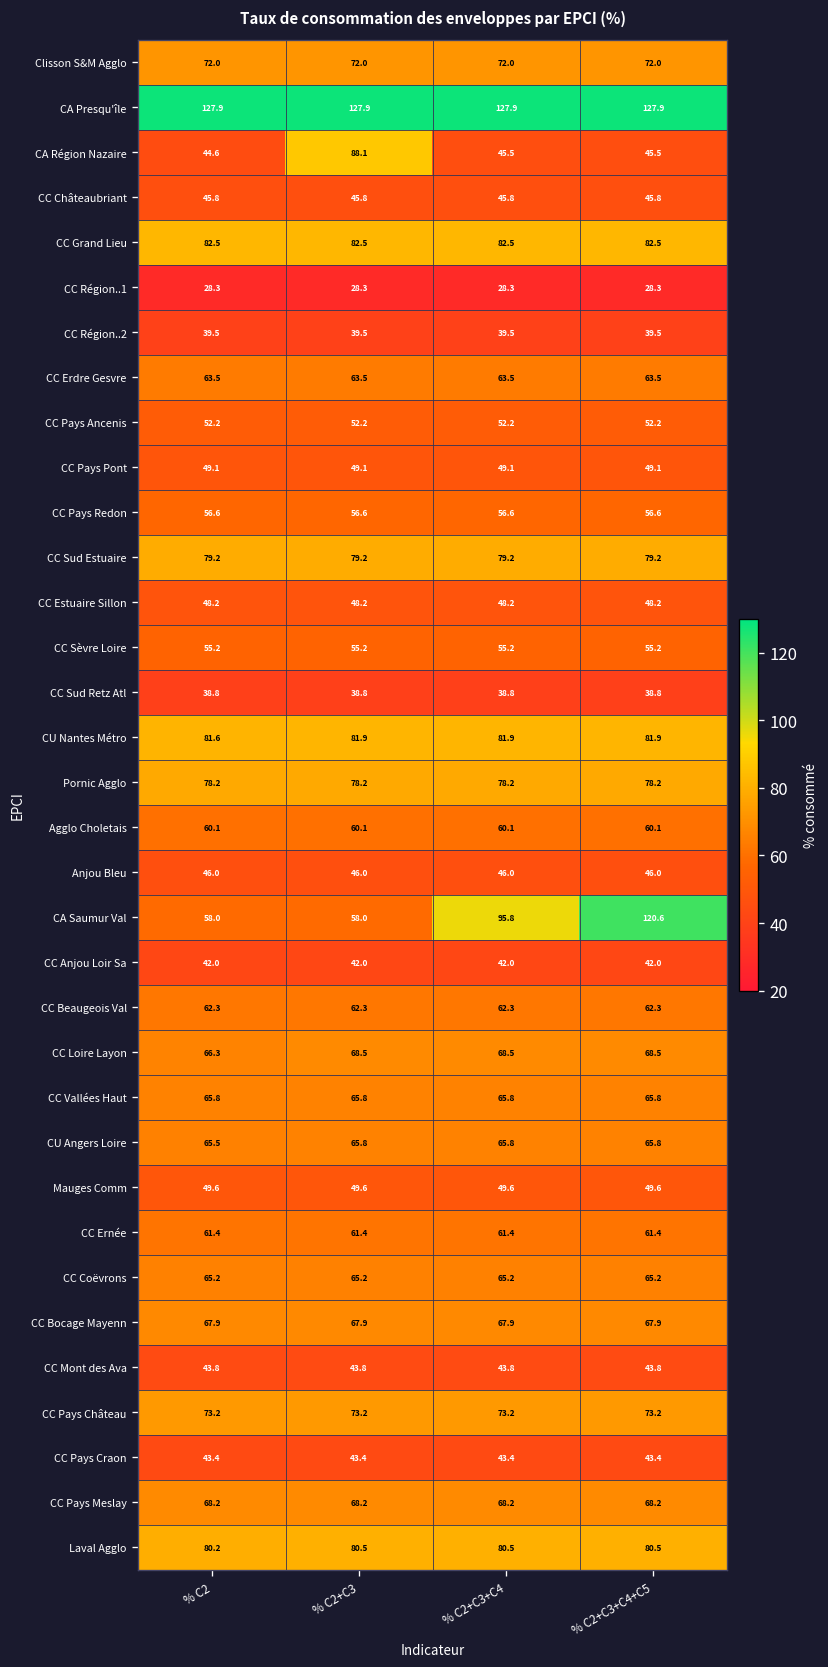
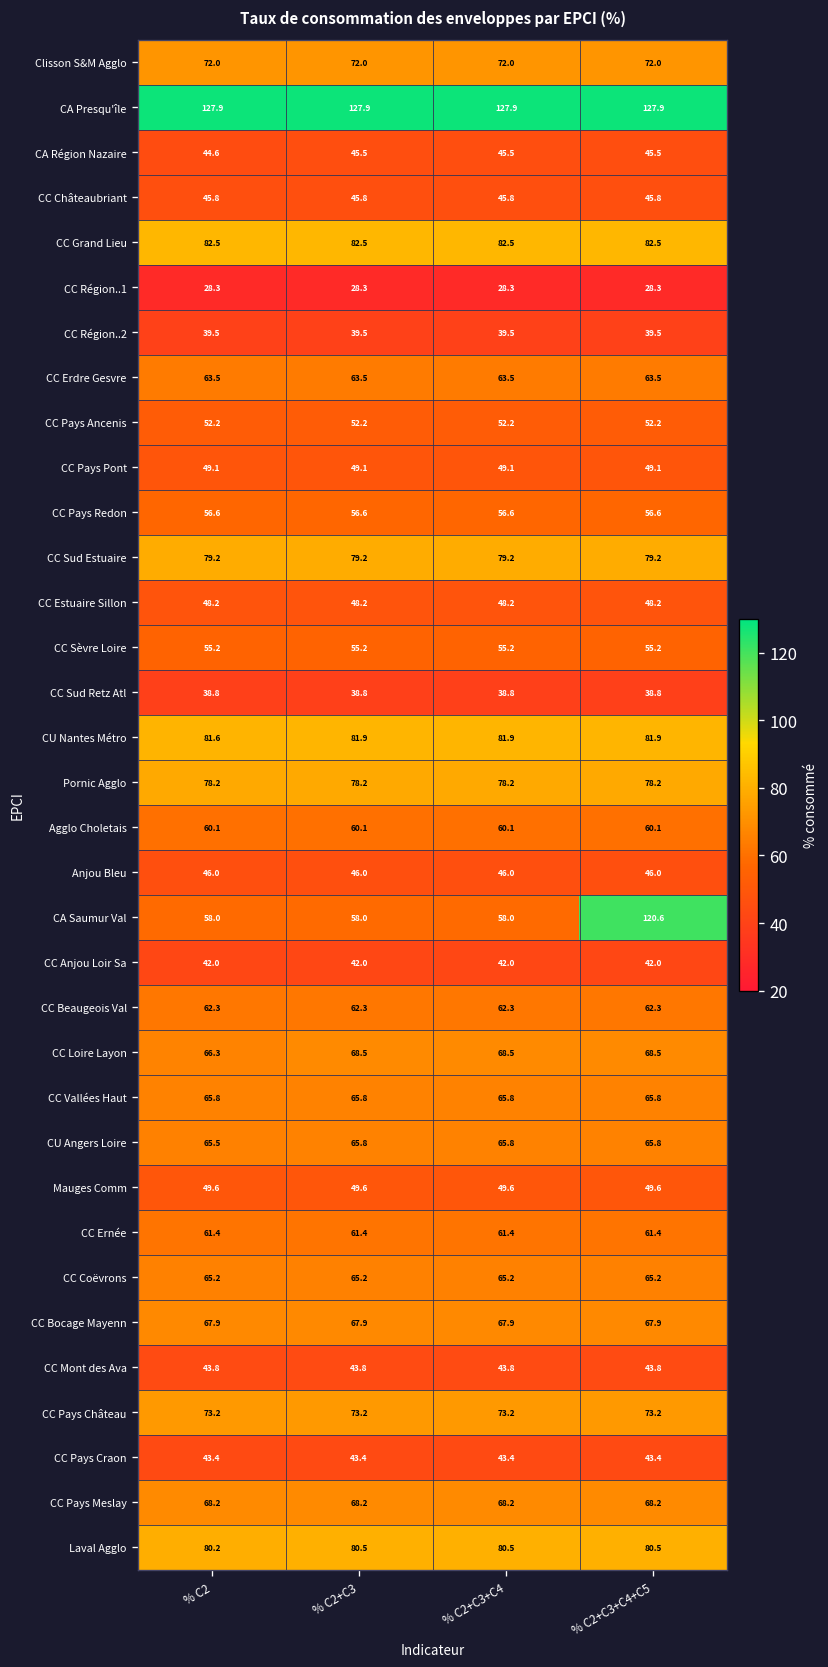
CA Région Nazaire, % C2+C3: 88.1 -> 45.5
CA Saumur Val, % C2+C3+C4: 95.8 -> 58.0
